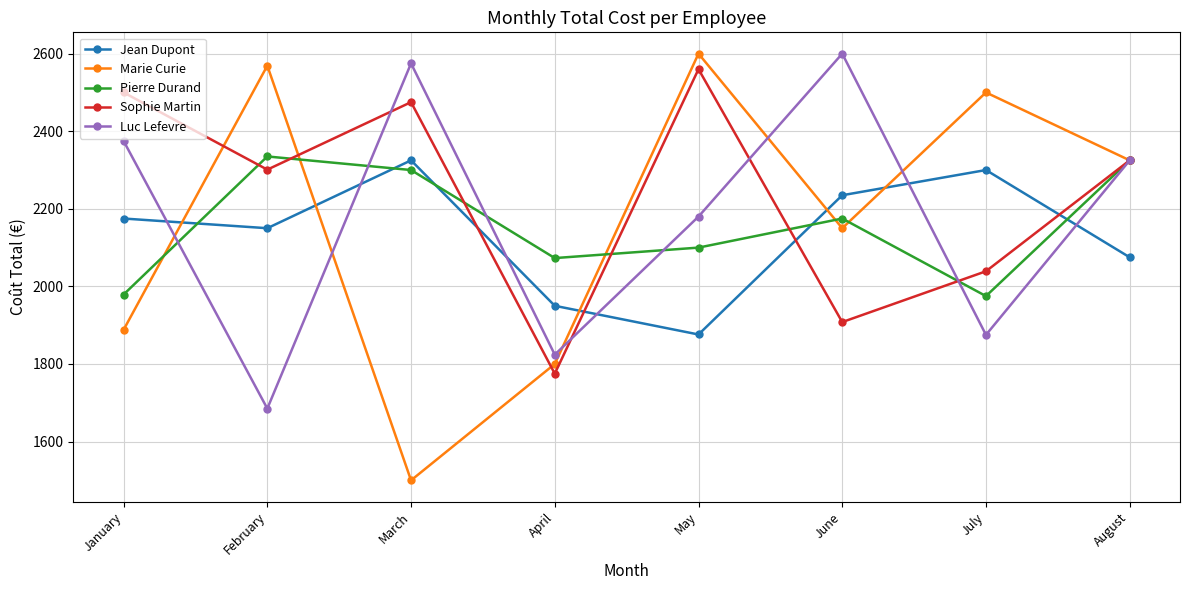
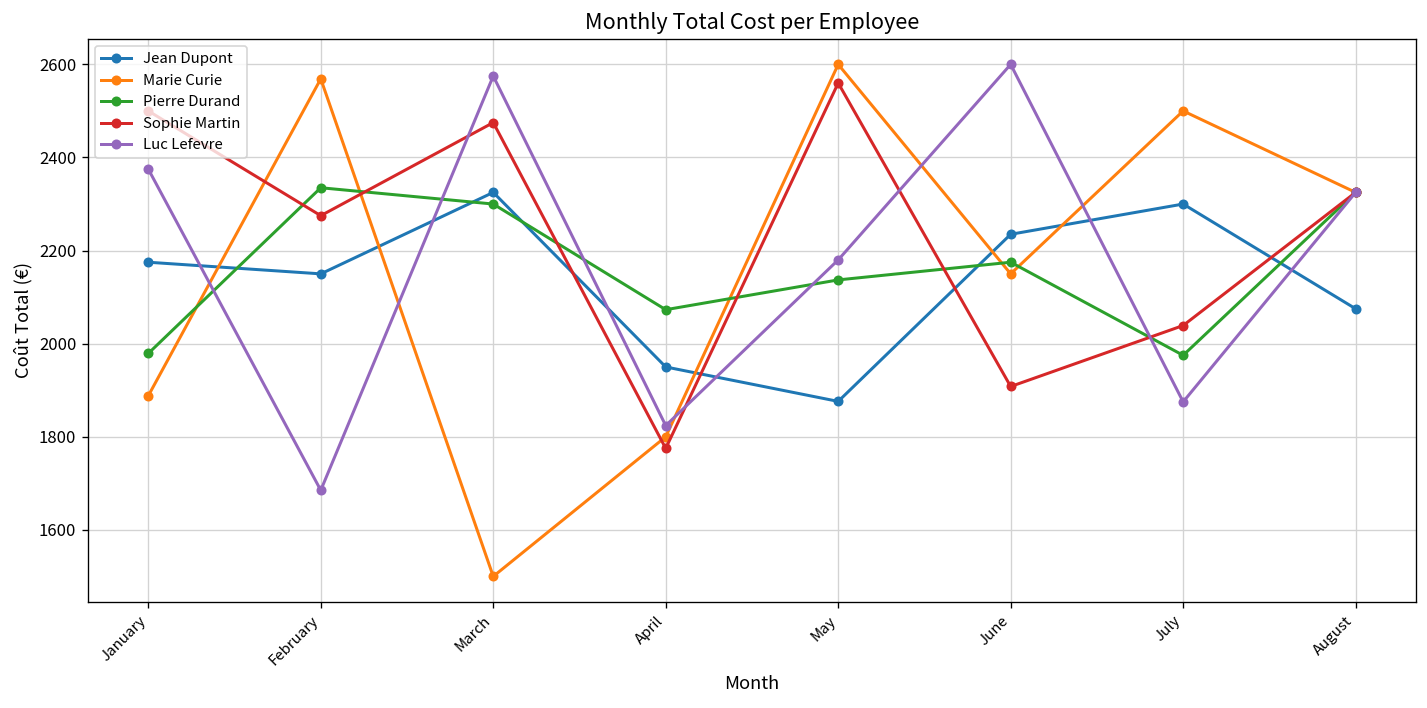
Sophie Martin, February: 2300 -> 2280
Pierre Durand, May: 2100 -> 2140
